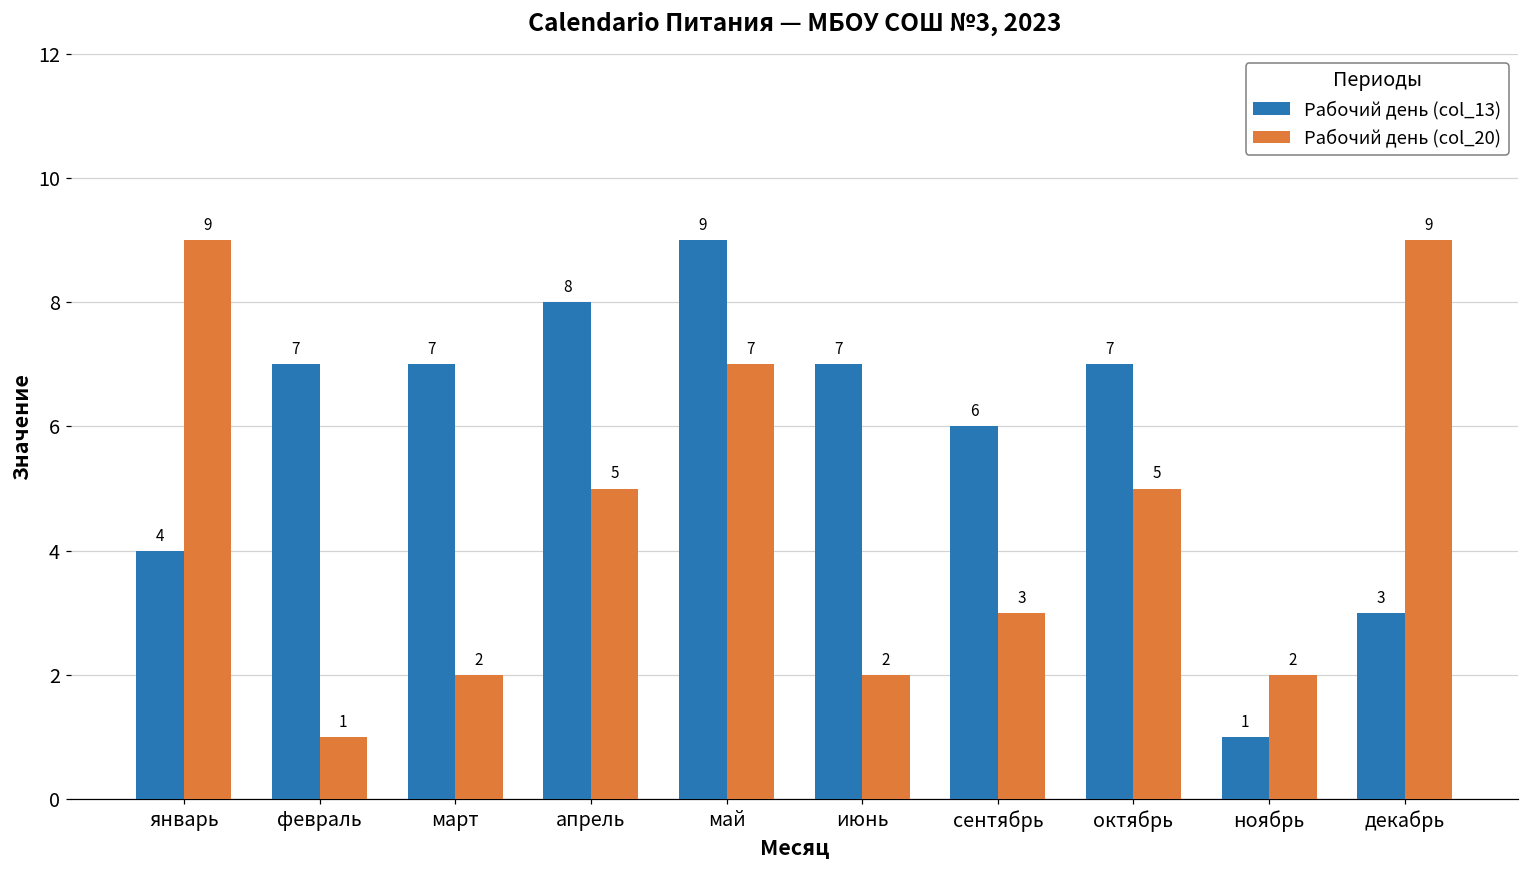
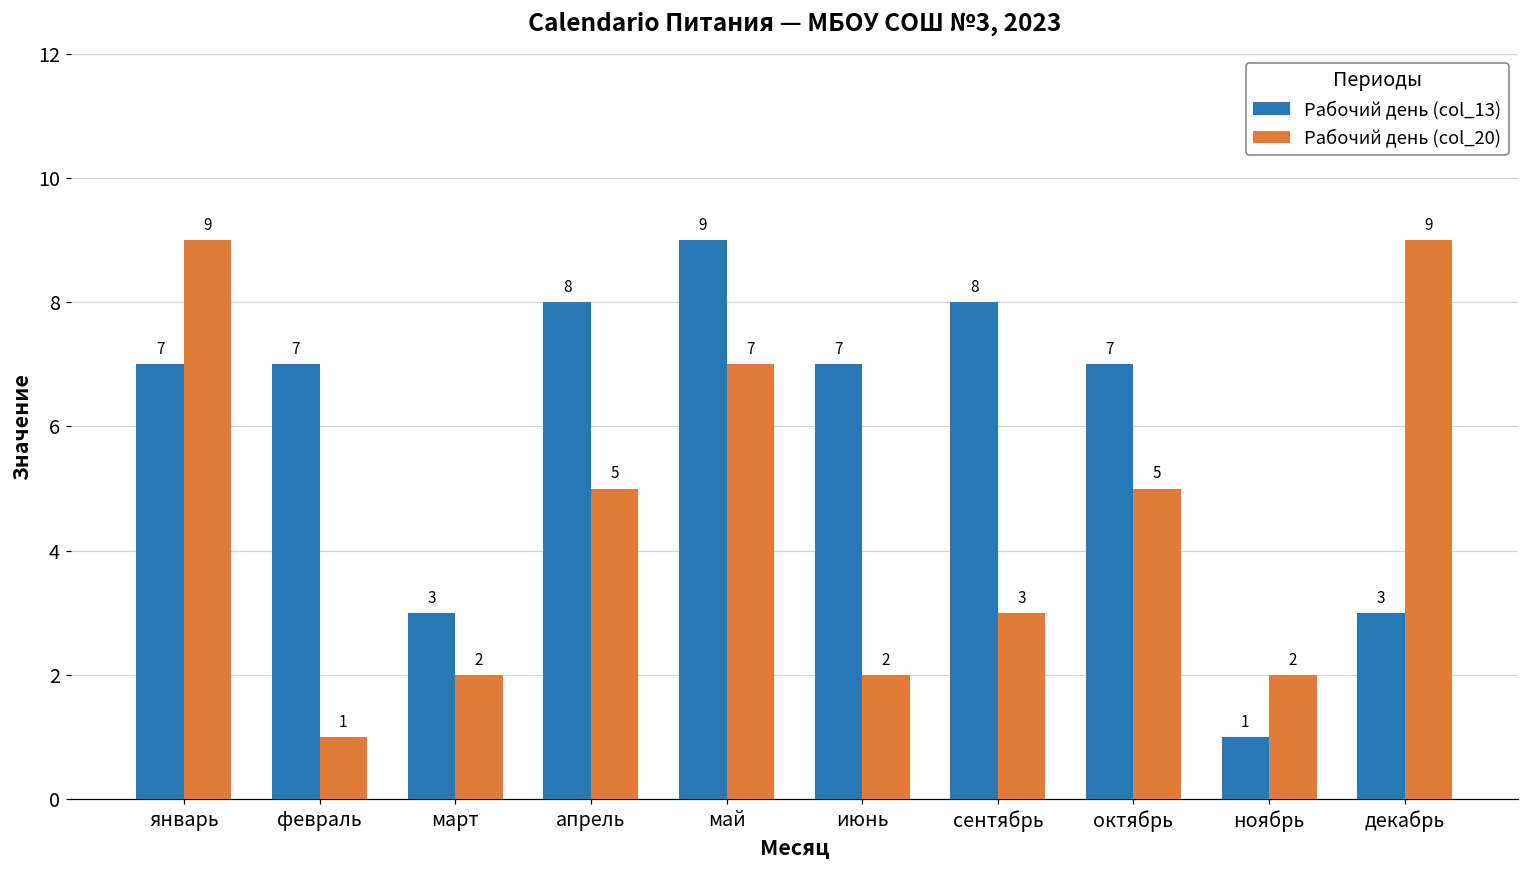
Рабочий день (col_13), январь: 4 -> 7
Рабочий день (col_13), март: 7 -> 3
Рабочий день (col_13), сентябрь: 6 -> 8
